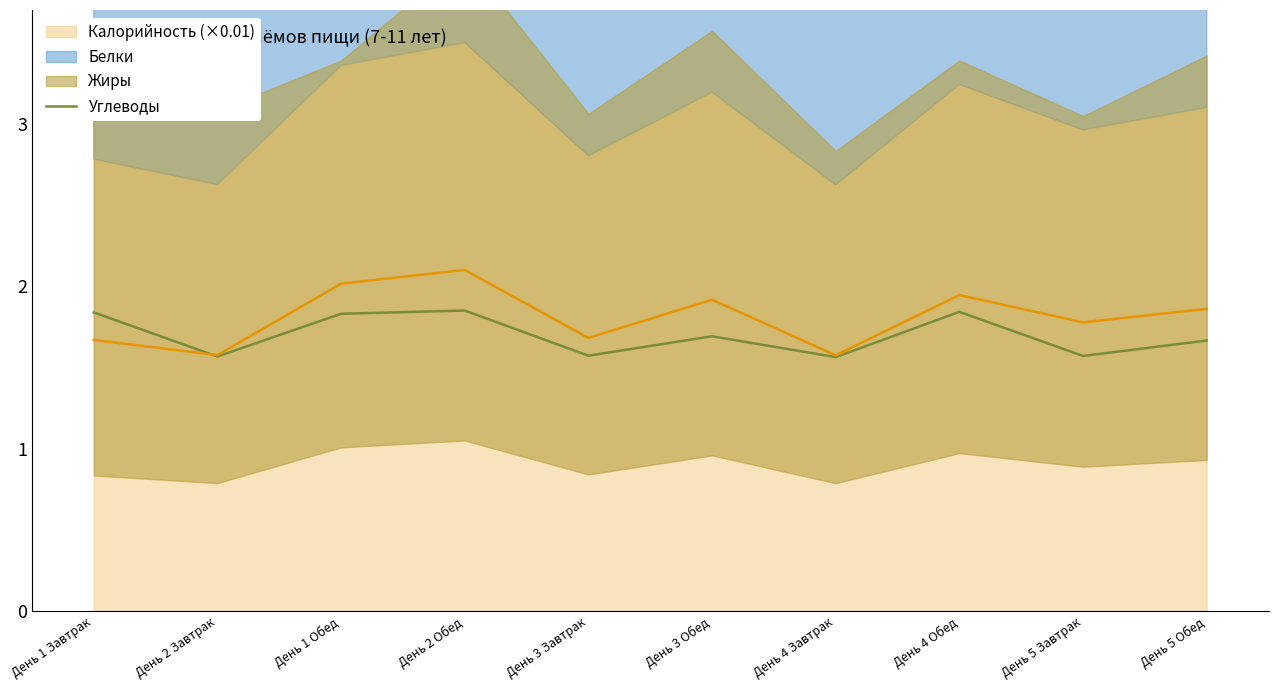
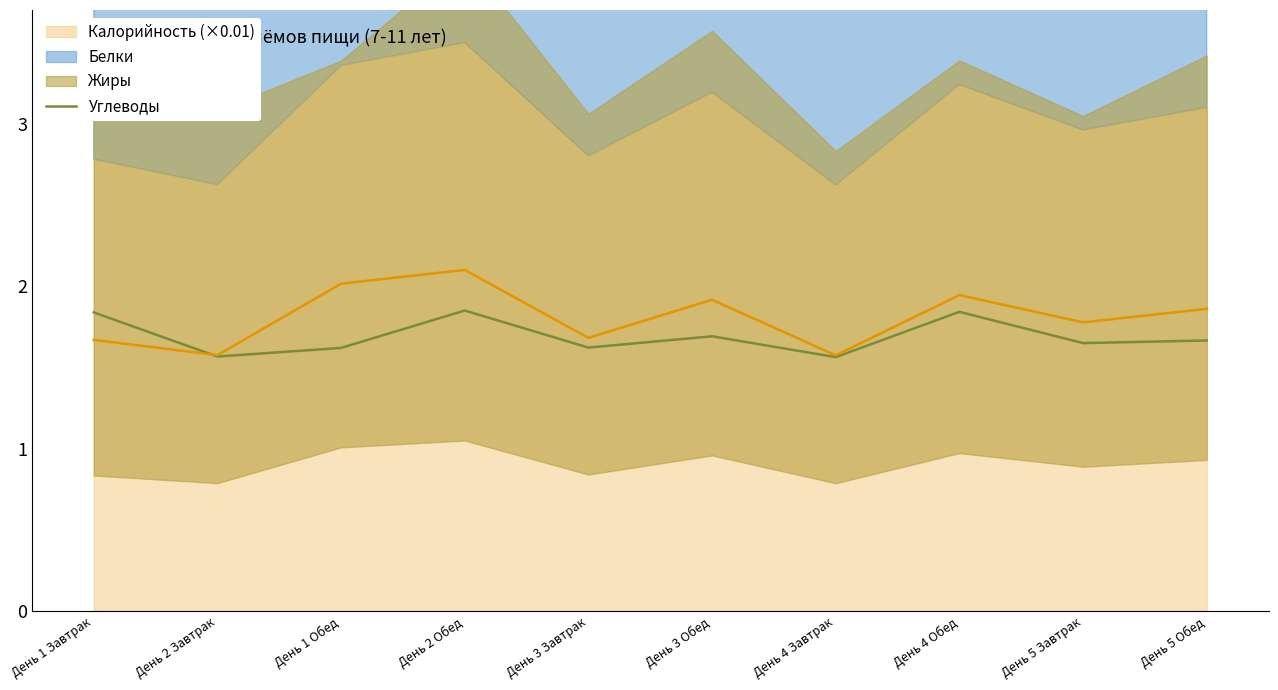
Углеводы, День 1 Обед: 1.83 -> 1.62
Углеводы, День 3 Завтрак: 1.57 -> 1.62
Углеводы, День 5 Завтрак: 1.57 -> 1.65
